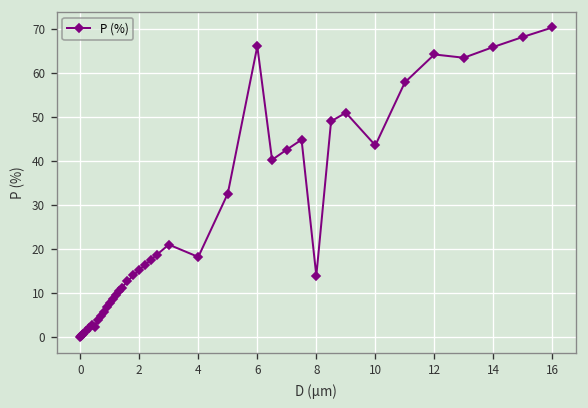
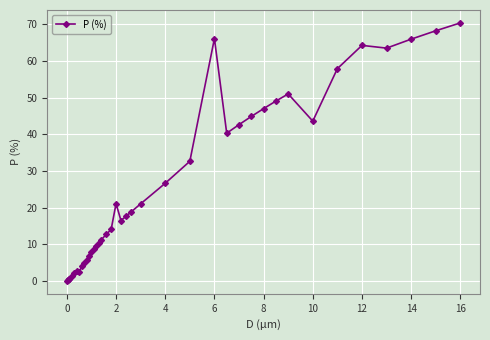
2: 15 -> 21
4: 18 -> 27
8: 14 -> 47
